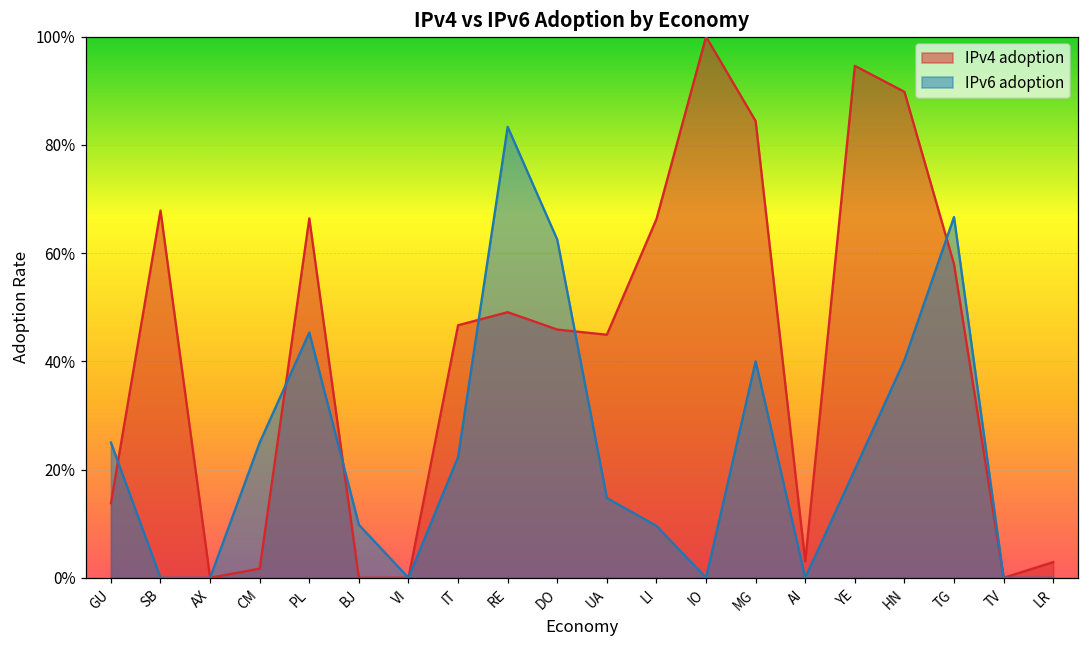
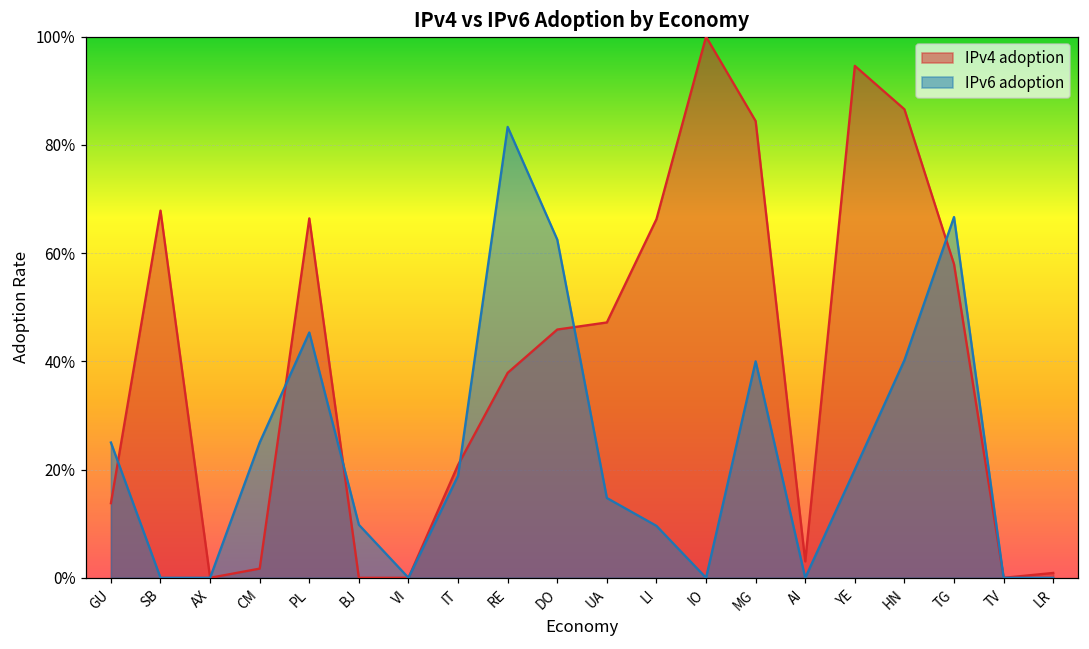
IPv4 adoption, IT: 47% -> 21%
IPv6 adoption, IT: 22% -> 19%
IPv4 adoption, RE: 49% -> 38%
IPv4 adoption, UA: 45% -> 47%
IPv4 adoption, HN: 90% -> 87%
IPv4 adoption, LR: 3% -> 1%
